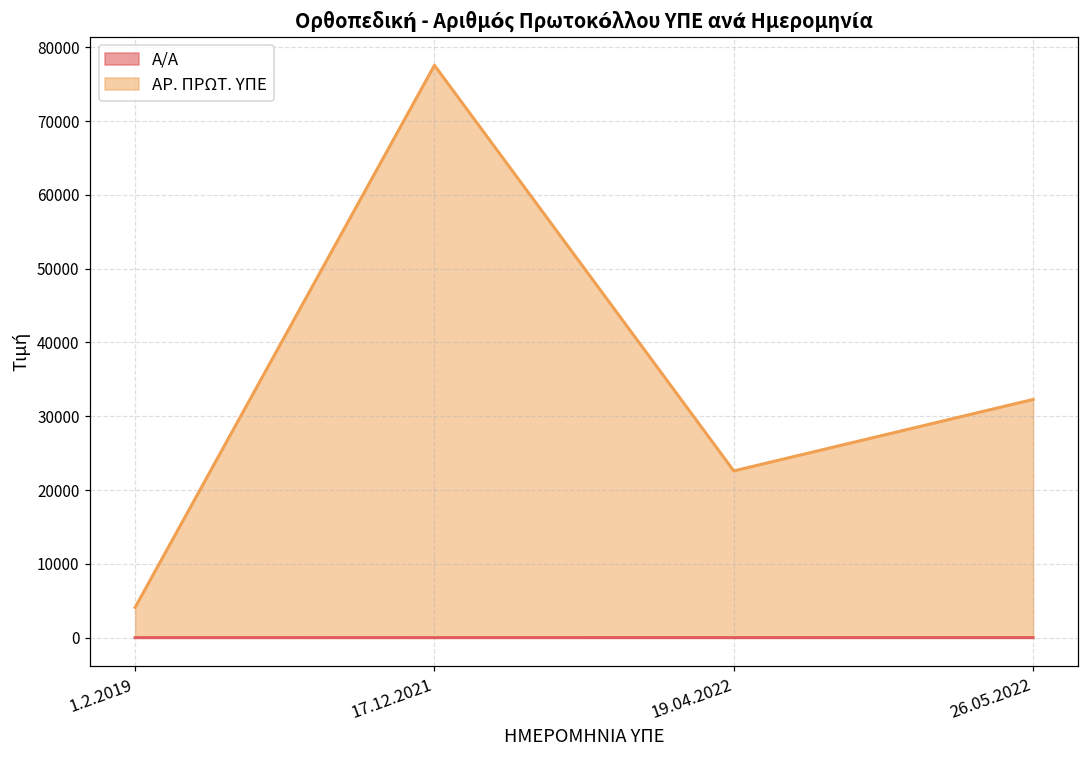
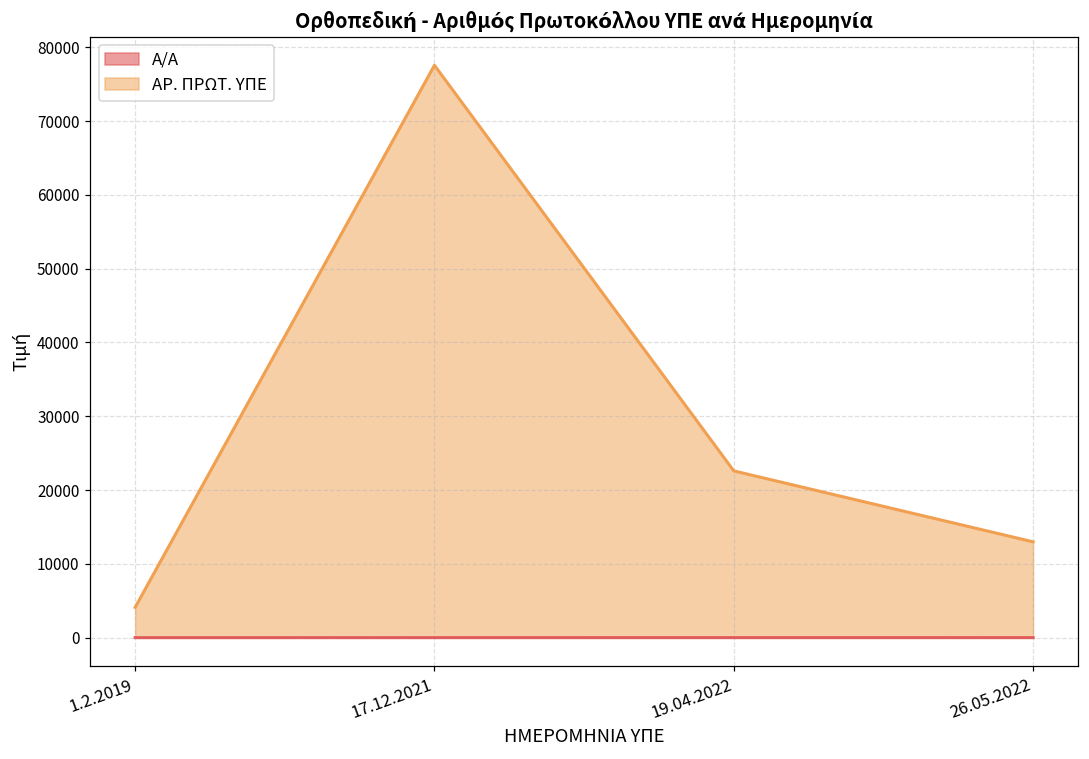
ΑΡ. ΠΡΩΤ. ΥΠΕ, 26.05.2022: 32000 -> 13000
